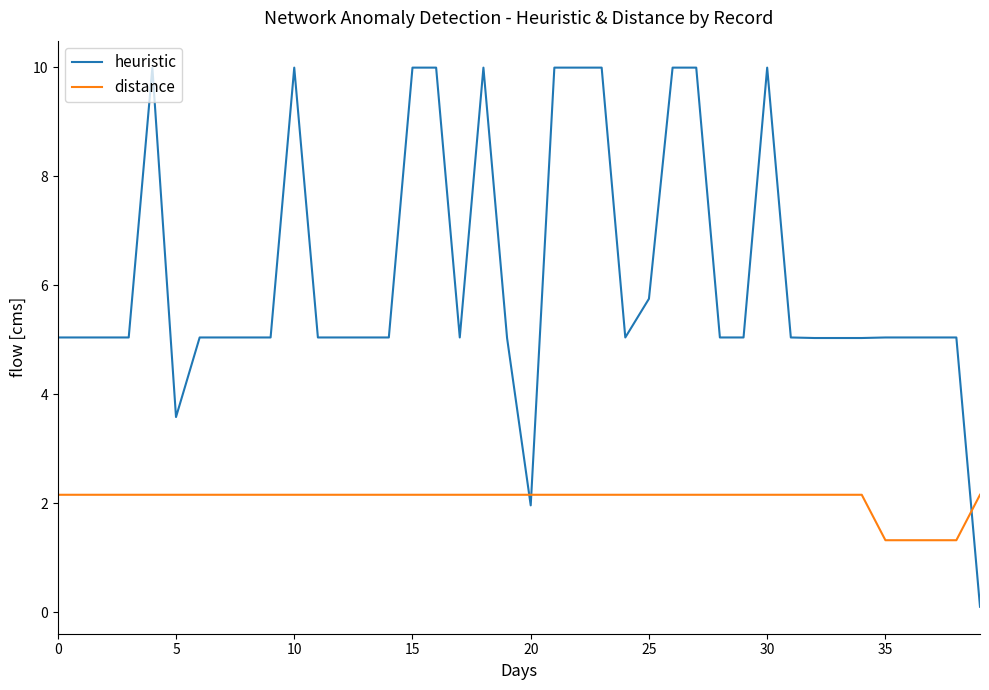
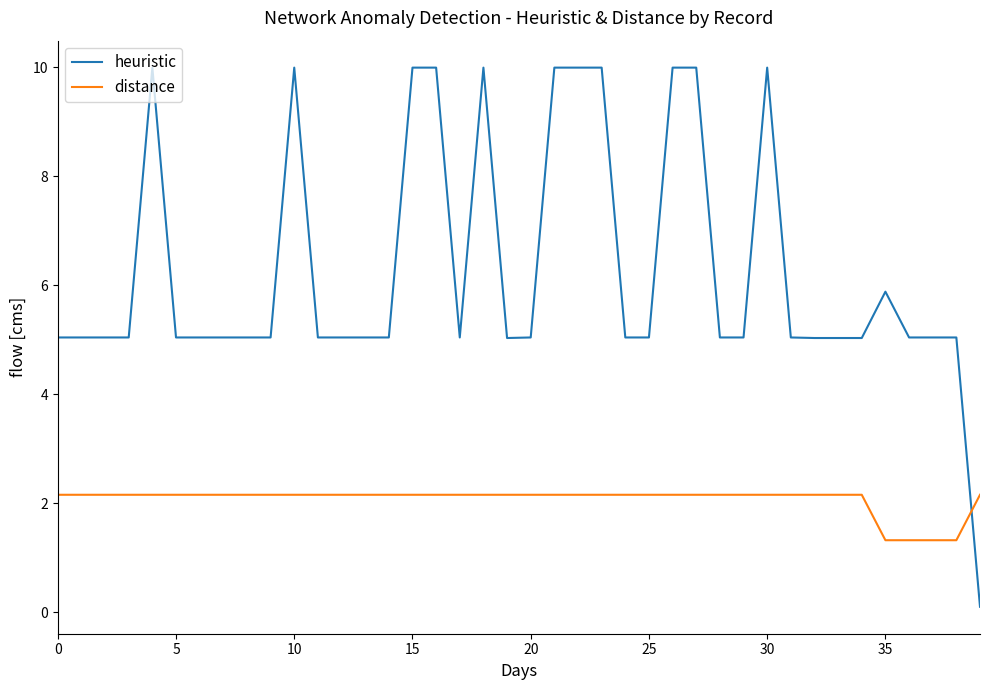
heuristic, 5: 3.6 -> 5.0
heuristic, 20: 2.0 -> 5.0
heuristic, 25: 5.8 -> 5.0
heuristic, 35: 5.0 -> 5.9
